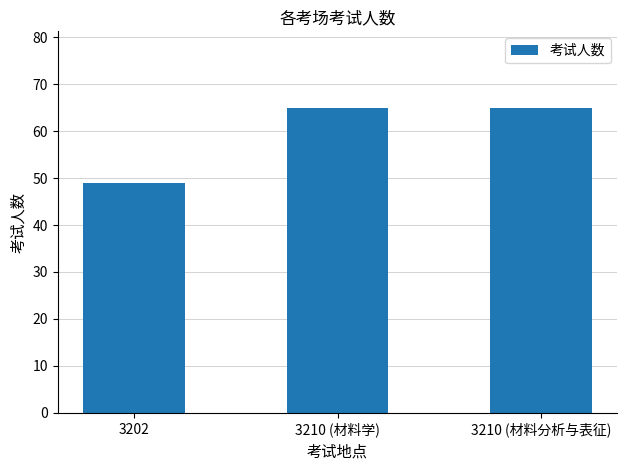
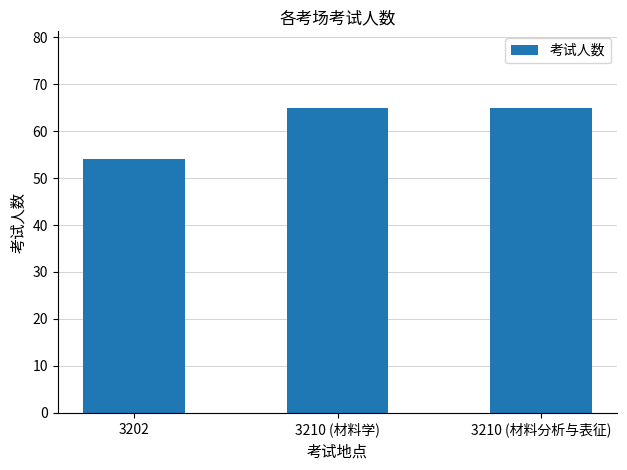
3202: 49 -> 54
